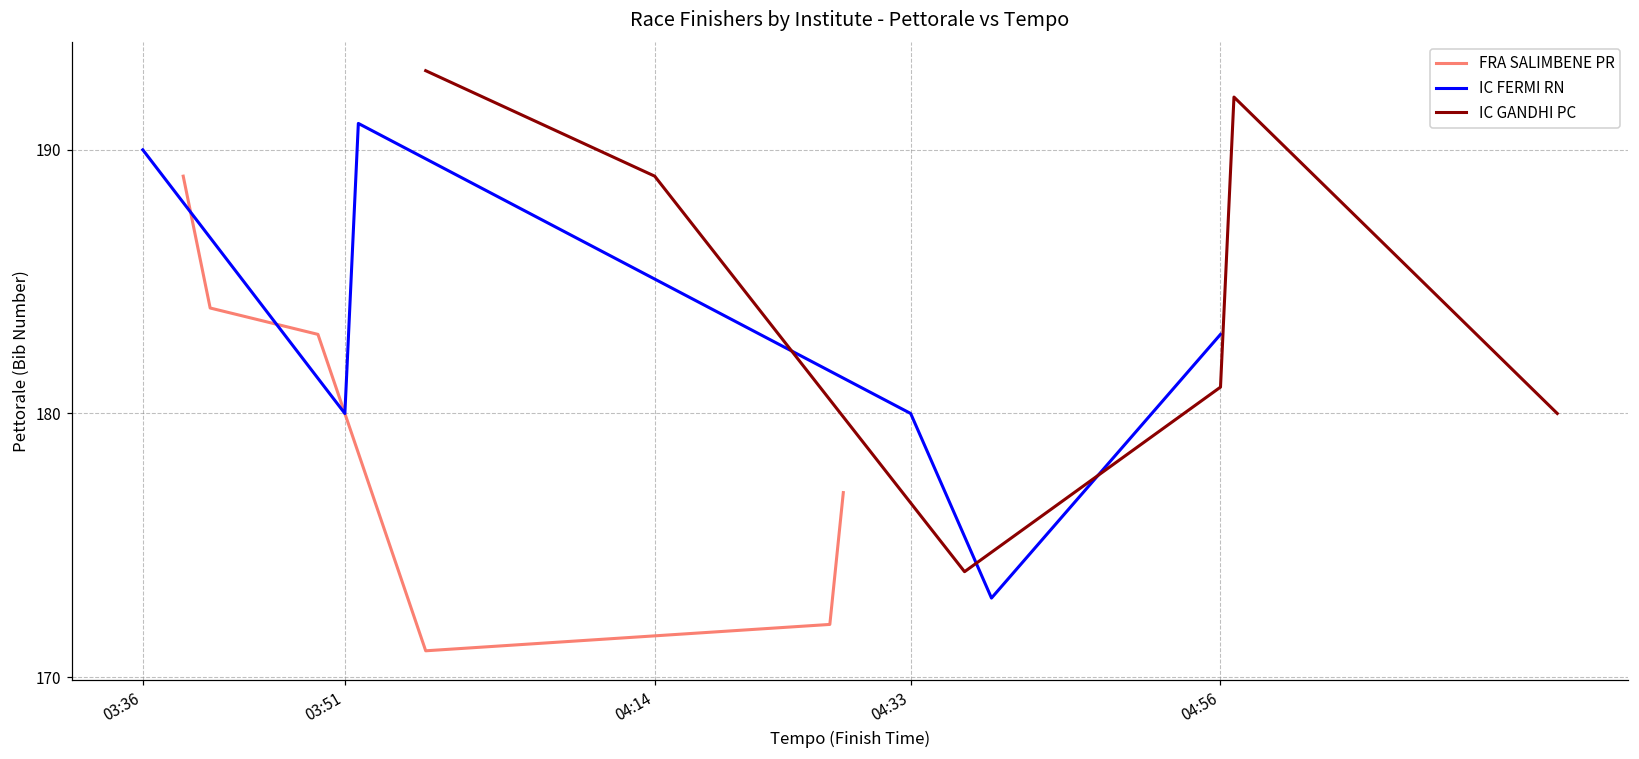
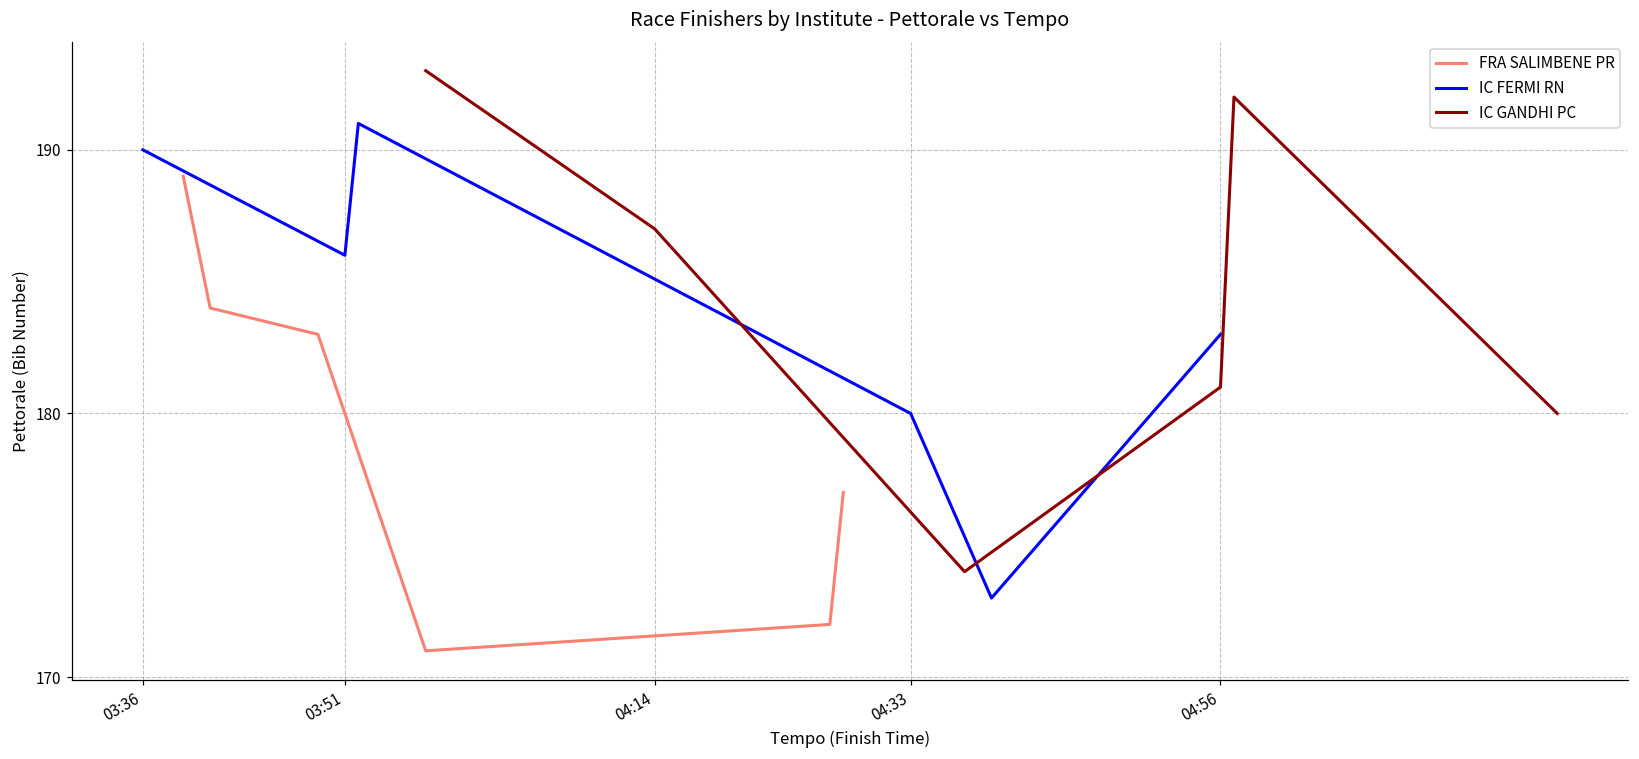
IC FERMI RN, 03:51: 180 -> 186
IC GANDHI PC, 04:14: 189 -> 187
